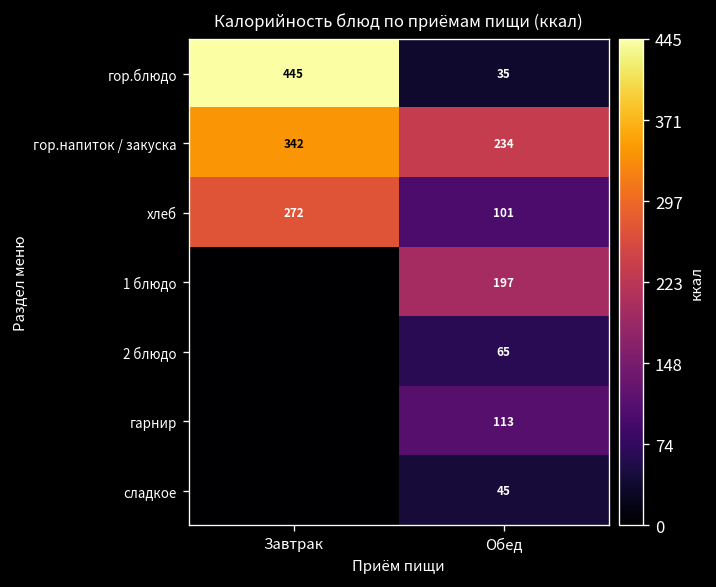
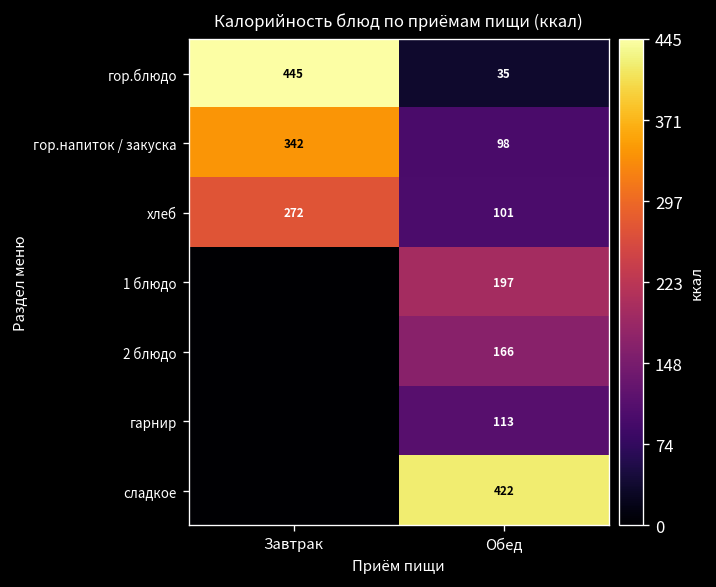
гор.напиток / закуска, Обед: 234 -> 98
2 блюдо, Обед: 65 -> 166
сладкое, Обед: 45 -> 422
